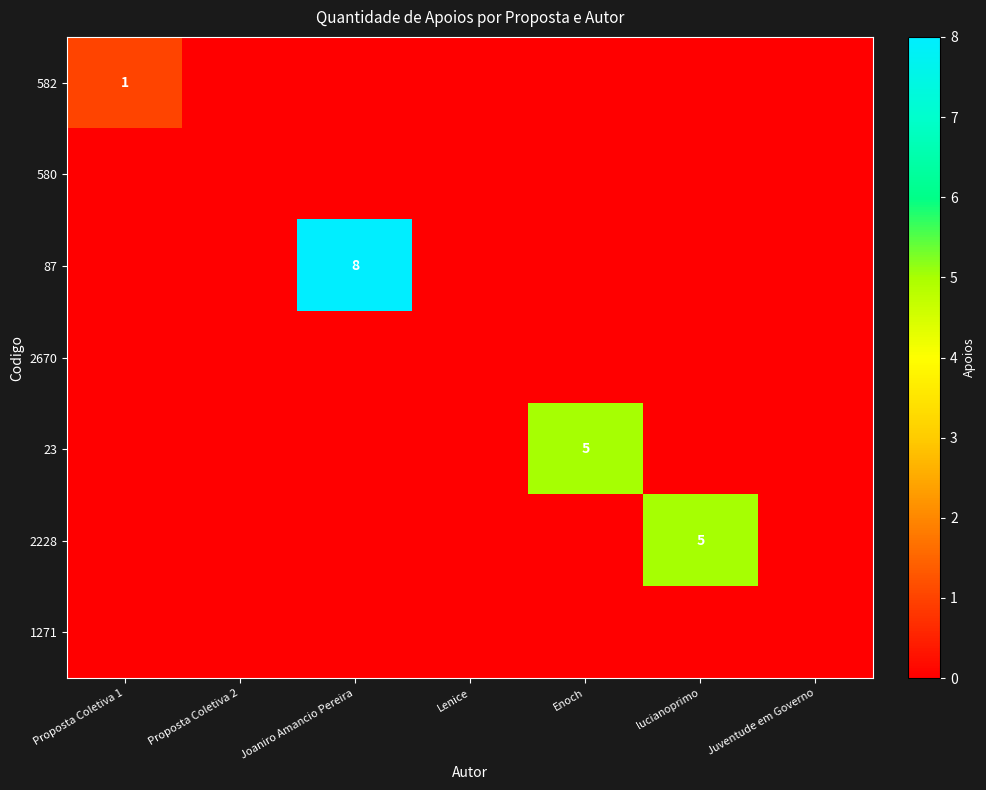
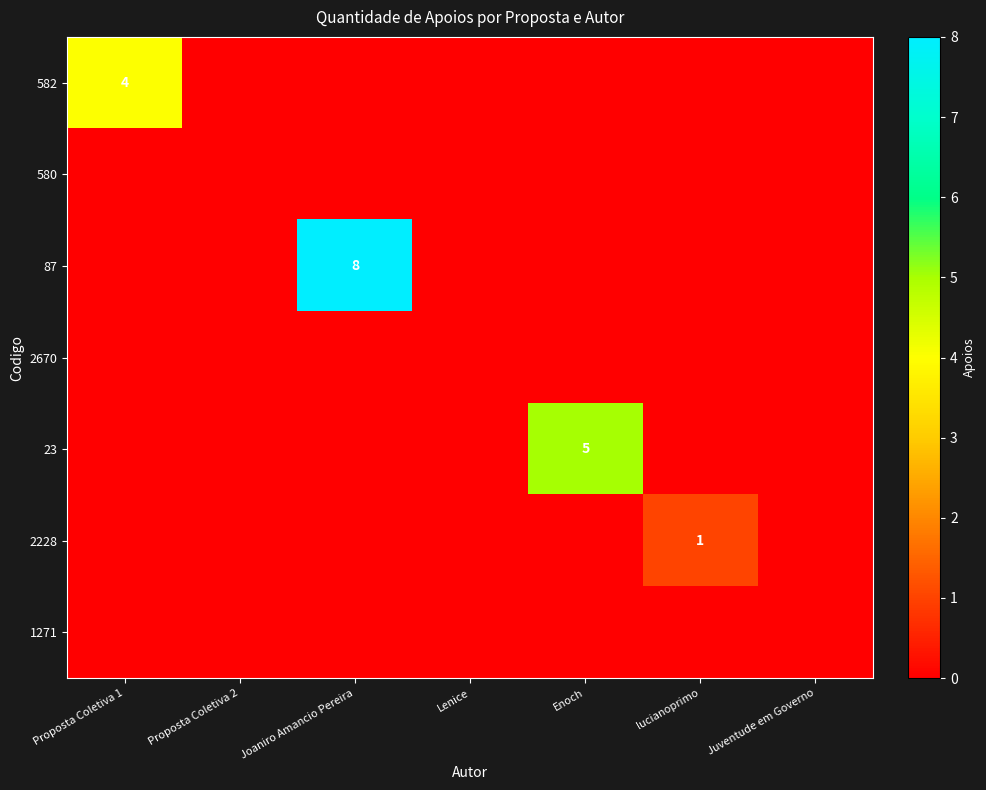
582, Proposta Coletiva 1: 1 -> 4
2228, lucianoprimo: 5 -> 1
